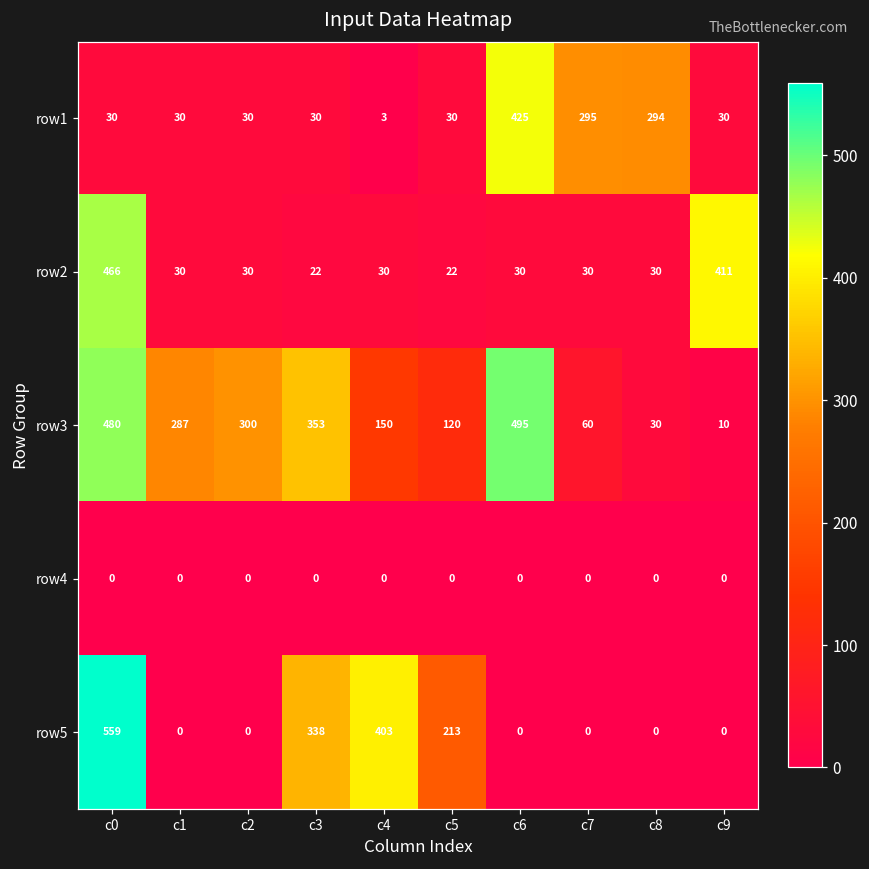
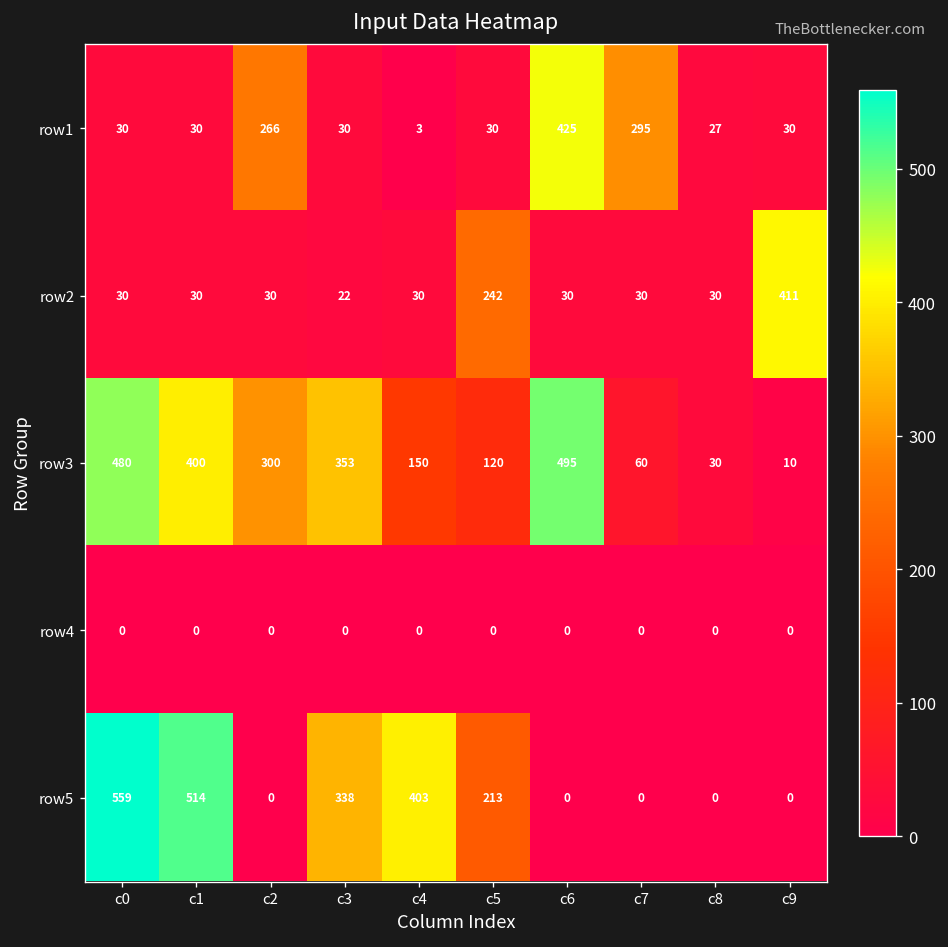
row1, c2: 30 -> 266
row1, c8: 294 -> 27
row2, c0: 466 -> 30
row2, c5: 22 -> 242
row3, c1: 287 -> 400
row5, c1: 0 -> 514
